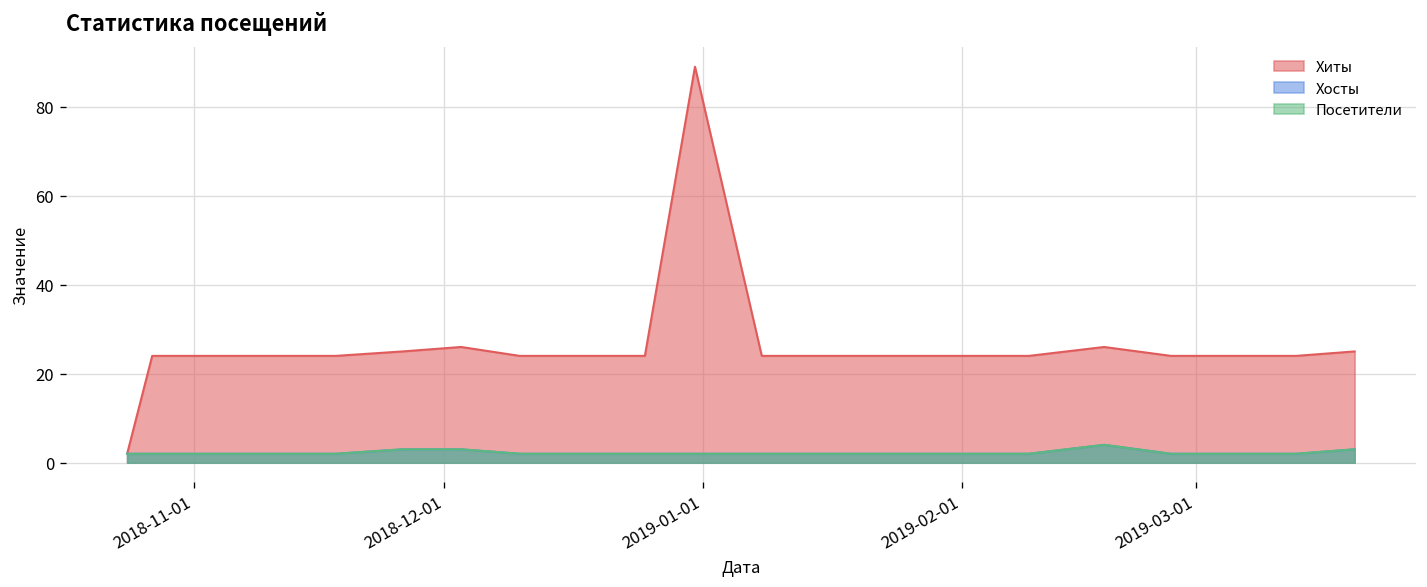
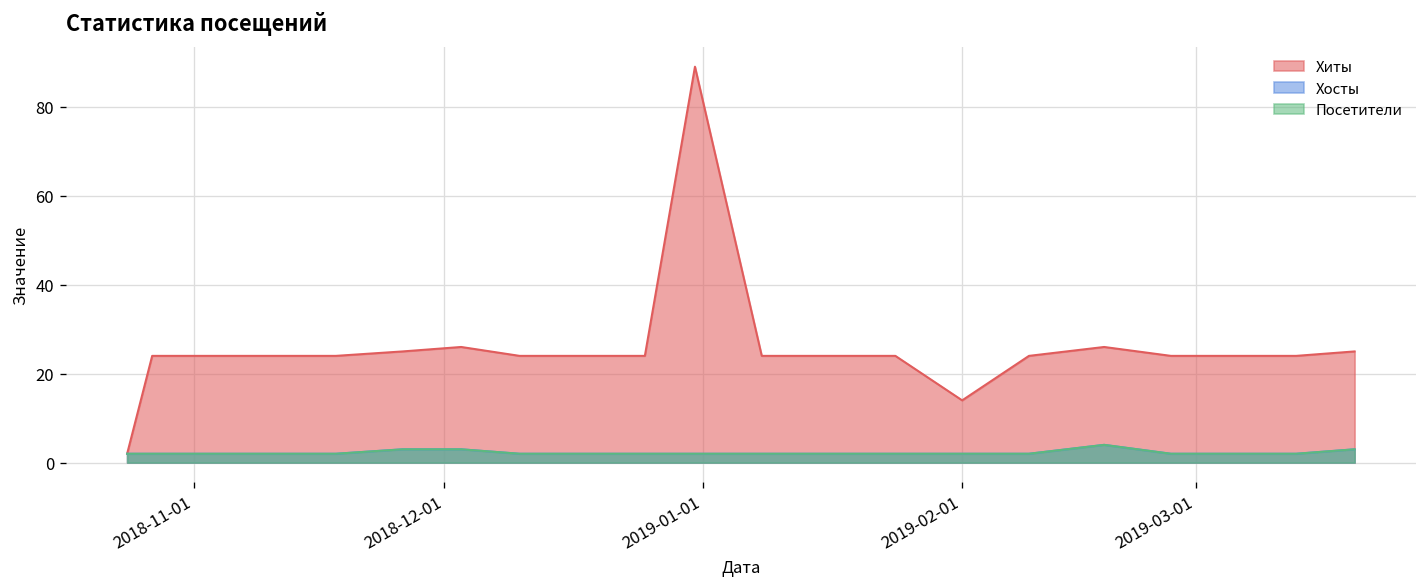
Хиты, 2019-02-01: 24 -> 14
